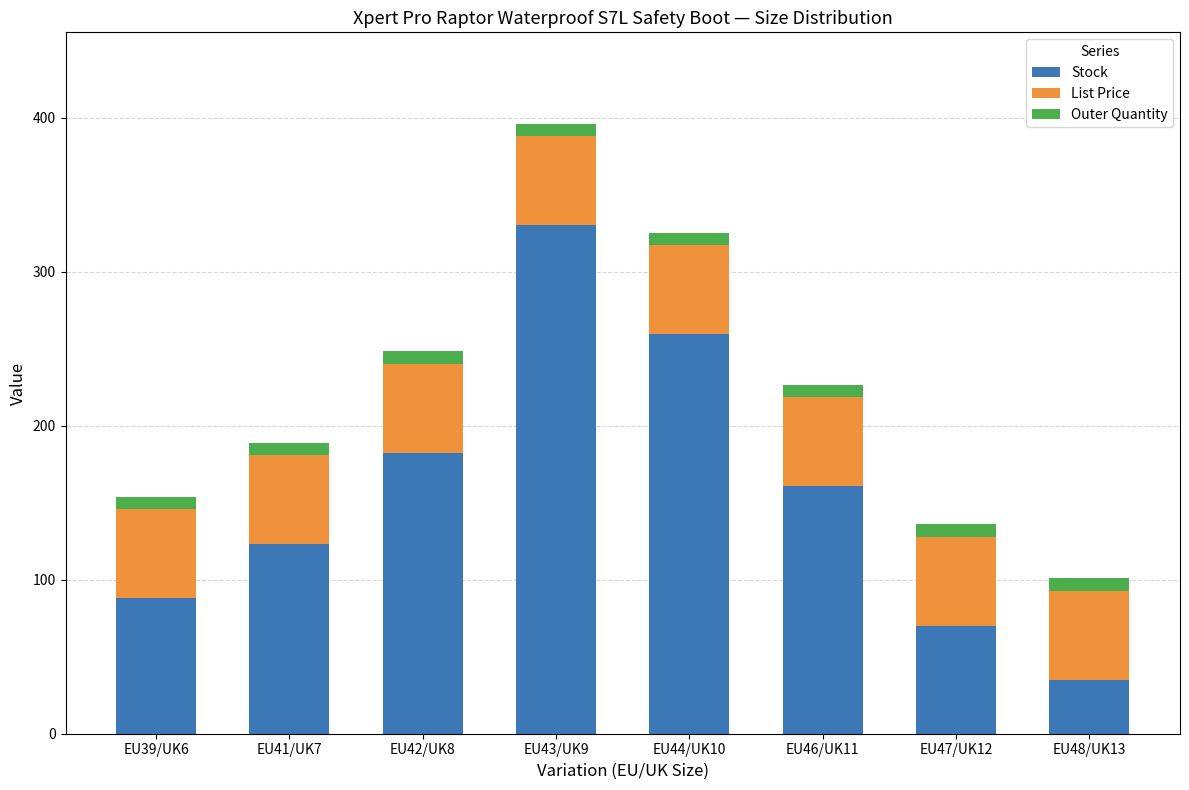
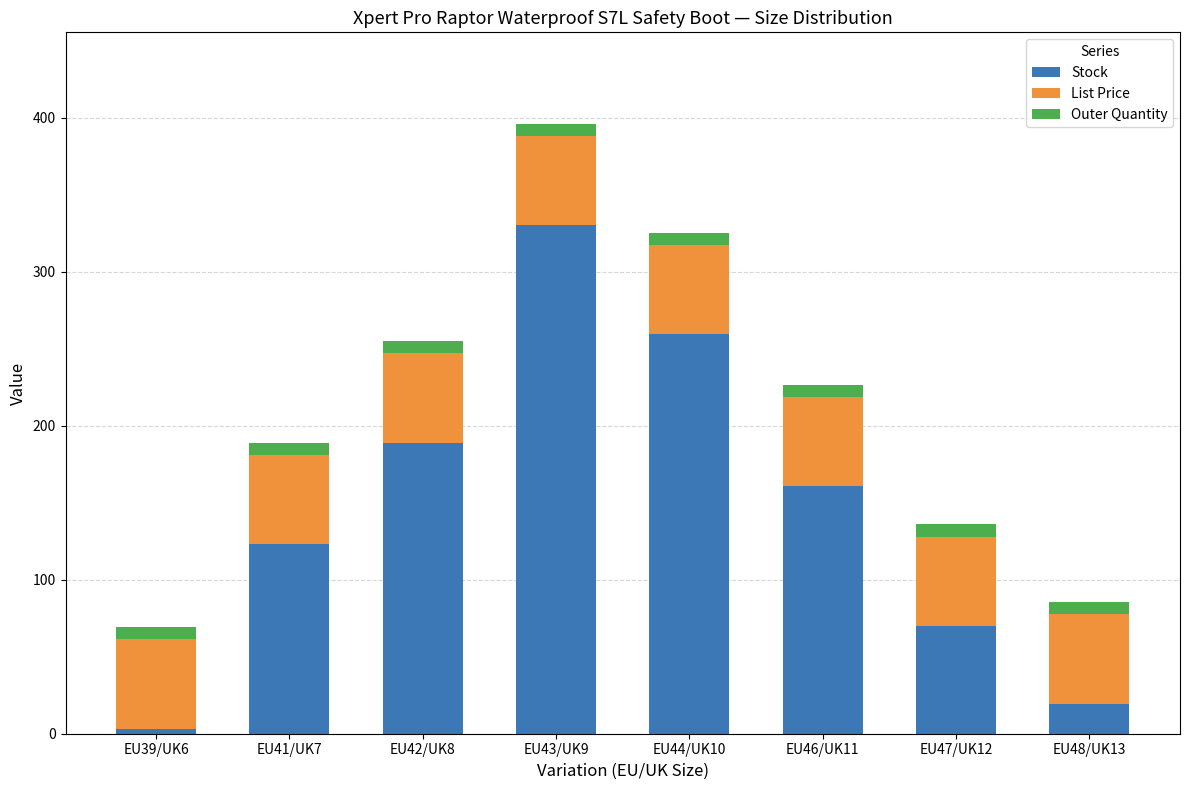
Stock, EU39/UK6: 88 -> 3
Stock, EU42/UK8: 182 -> 189
Stock, EU48/UK13: 35 -> 20
